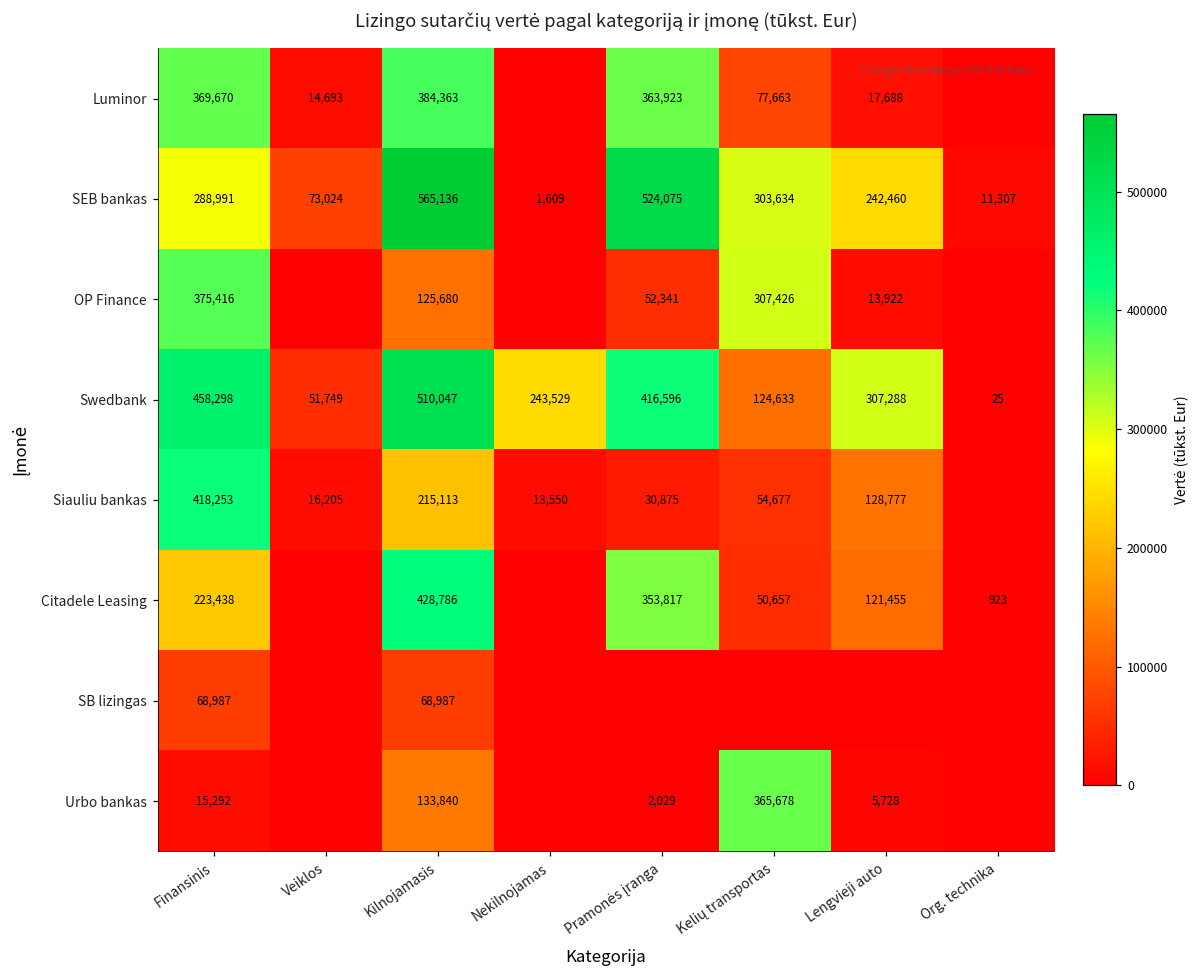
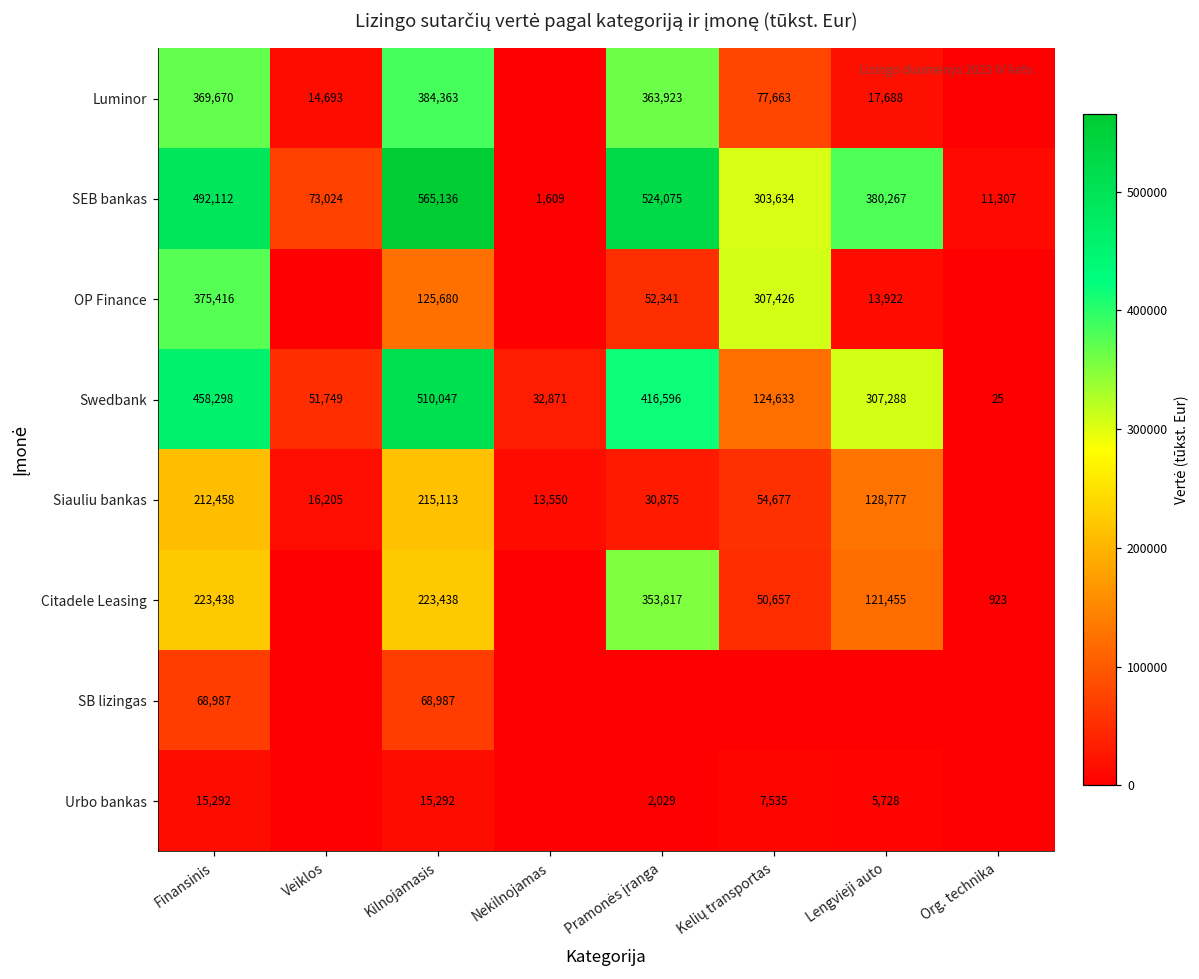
SEB bankas, Finansinis: 288,991 -> 492,112
SEB bankas, Lengvieji auto: 242,460 -> 380,267
Swedbank, Nekilnojamas: 243,529 -> 32,871
Siauliu bankas, Finansinis: 418,253 -> 212,458
Citadele Leasing, Kilnojamasis: 428,786 -> 223,438
Urbo bankas, Kilnojamasis: 133,840 -> 15,292
Urbo bankas, Kelių transportas: 365,678 -> 7,535
